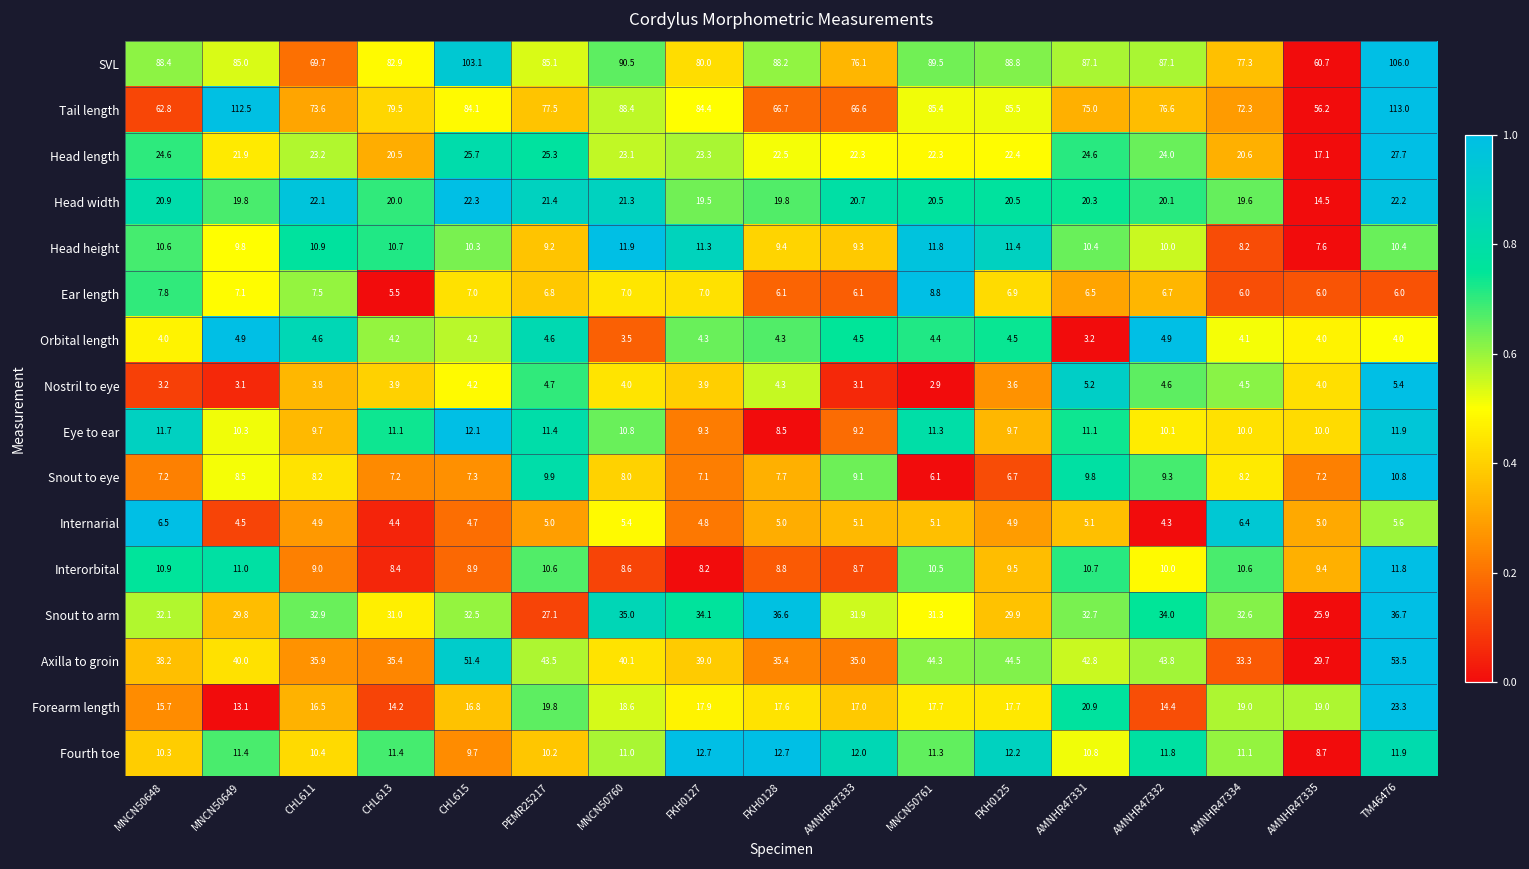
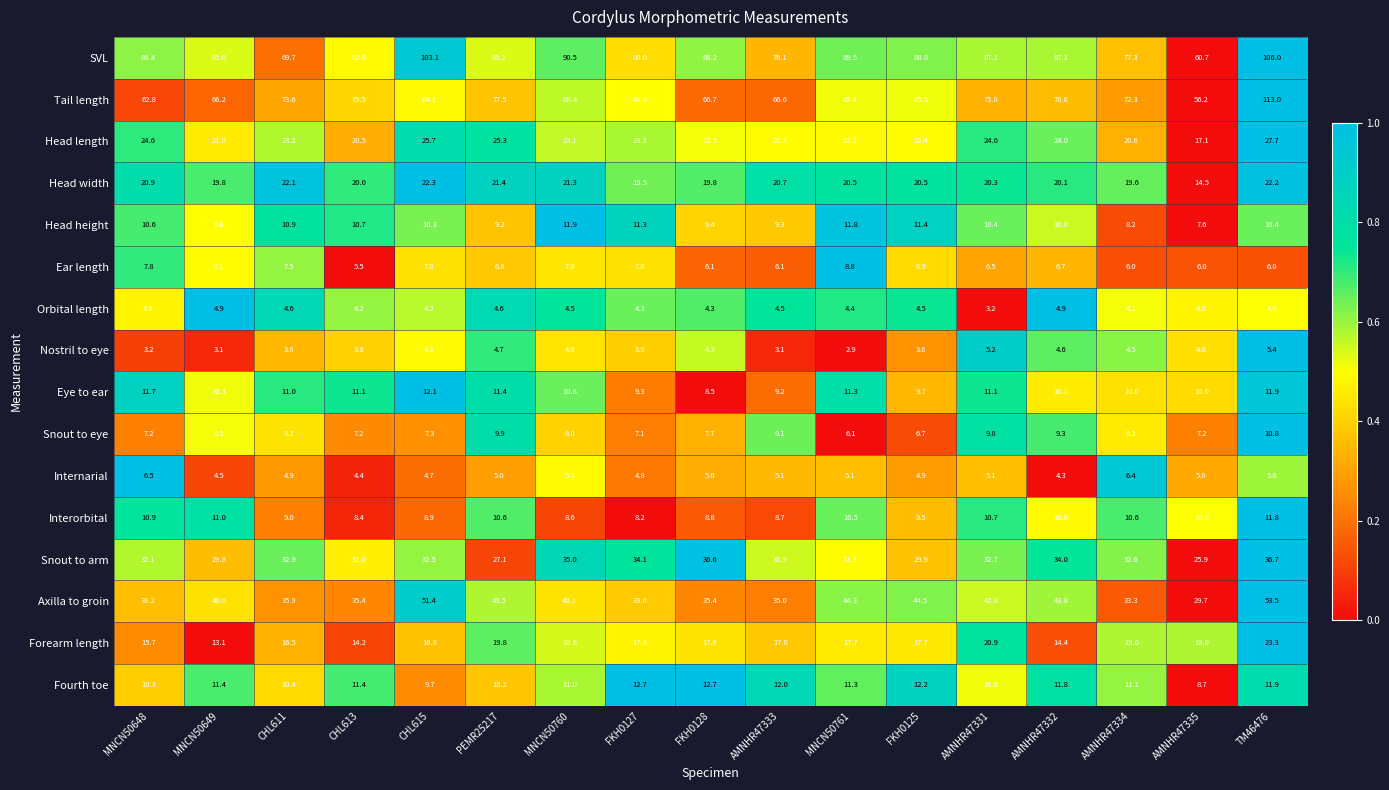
Tail length, MNCN50649: 112.5 -> 66.2
Orbital length, MNCN50760: 3.5 -> 4.5
Eye to ear, CHL611: 9.7 -> 11.0
Interorbital, AMNHR47335: 9.4 -> 10.0
